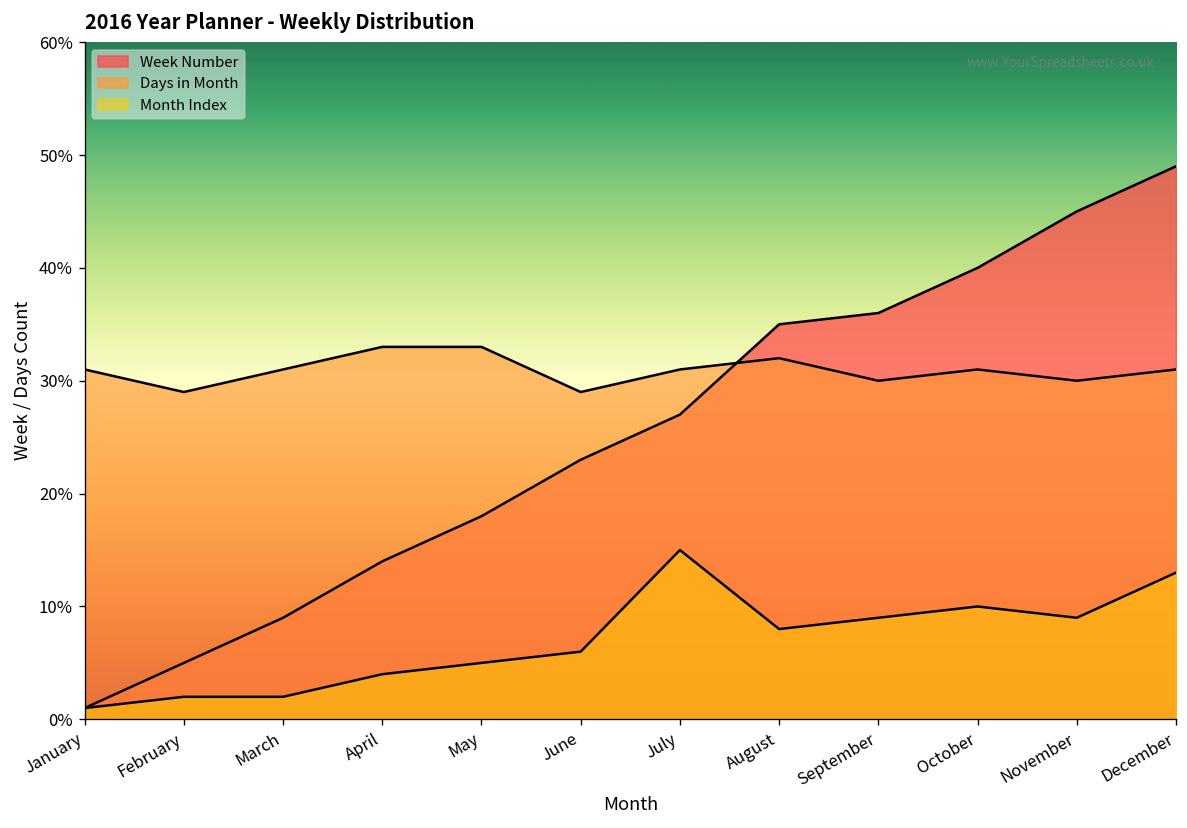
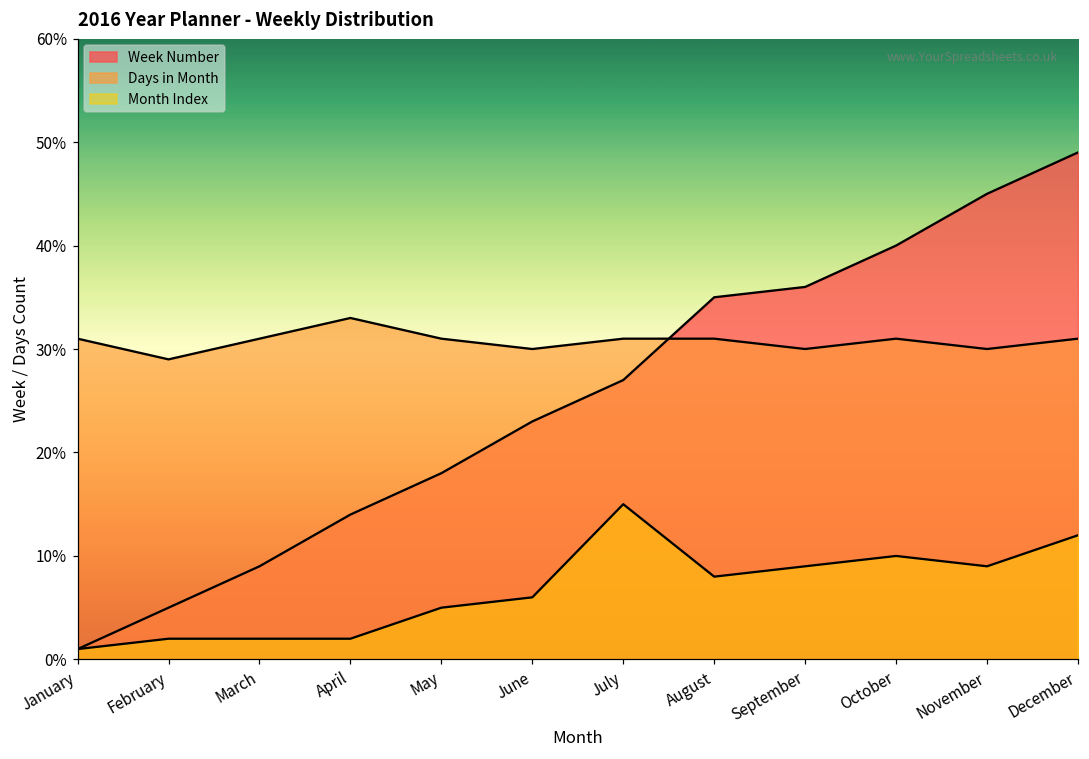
Month Index, April: 4% -> 2%
Days in Month, May: 33% -> 31%
Days in Month, June: 29% -> 30%
Days in Month, August: 32% -> 31%
Month Index, December: 13% -> 12%
